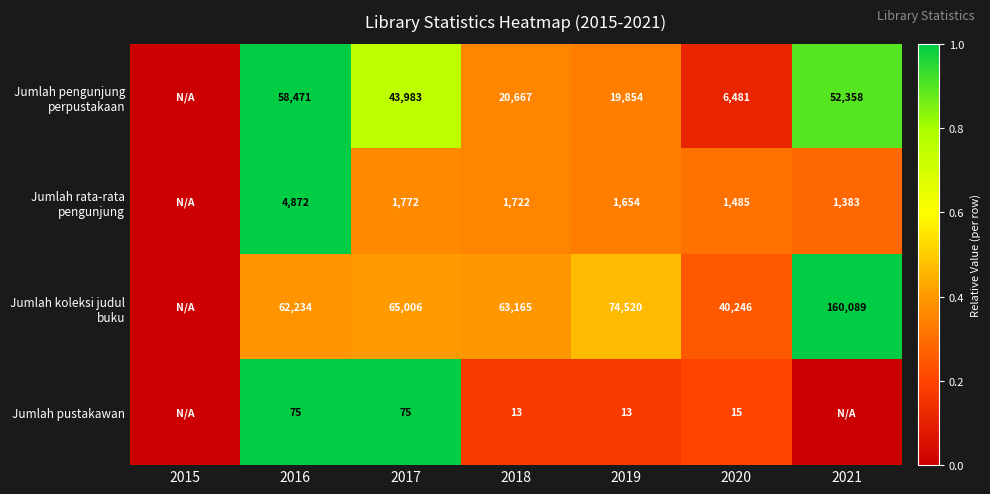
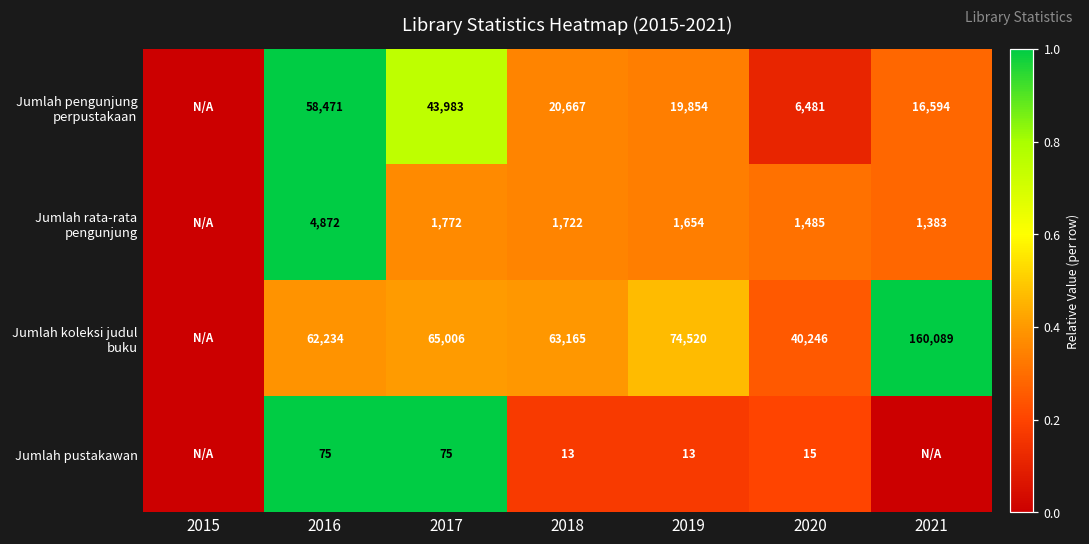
Jumlah pengunjung perpustakaan, 2021: 52,358 -> 16,594
